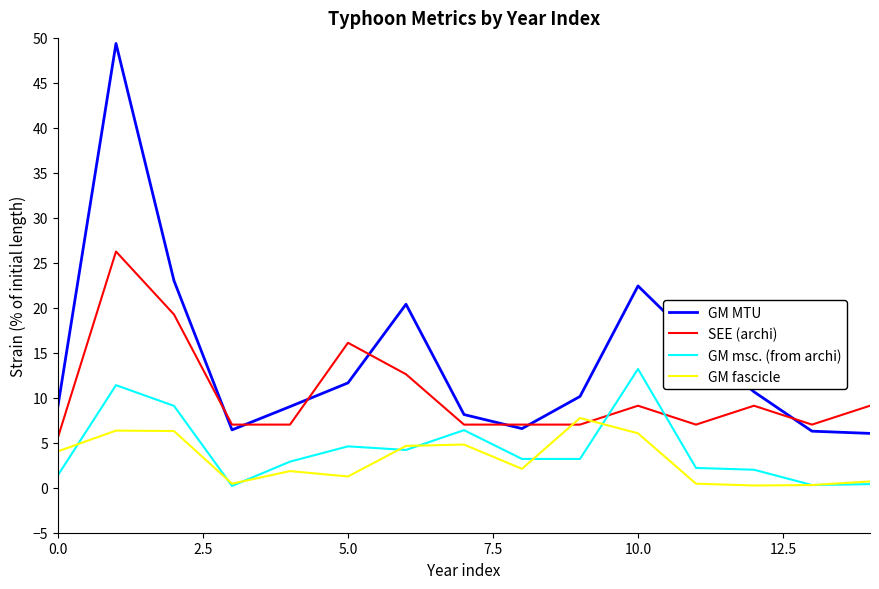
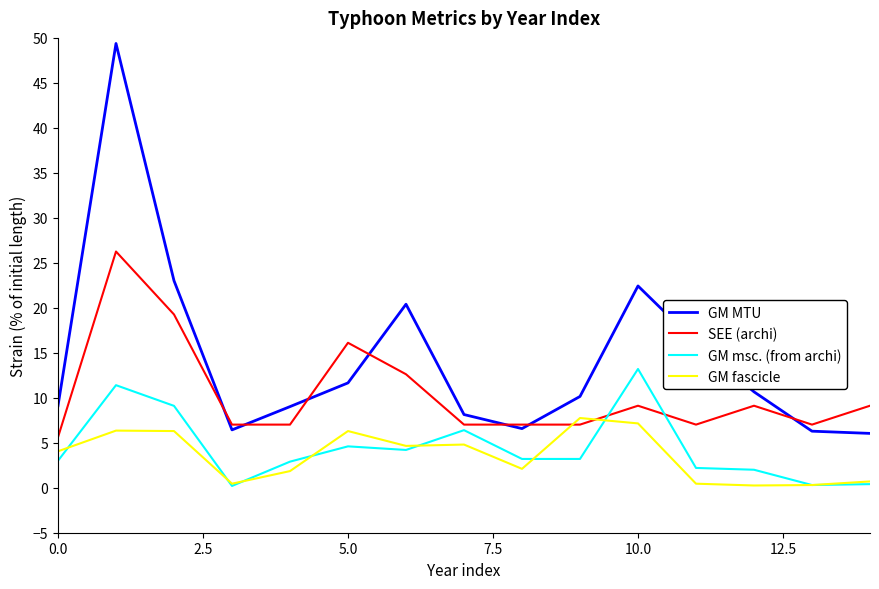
GM msc. (from archi), 0.0: 1 -> 3
GM fascicle, 5.0: 1 -> 6
GM fascicle, 10.0: 6 -> 7
